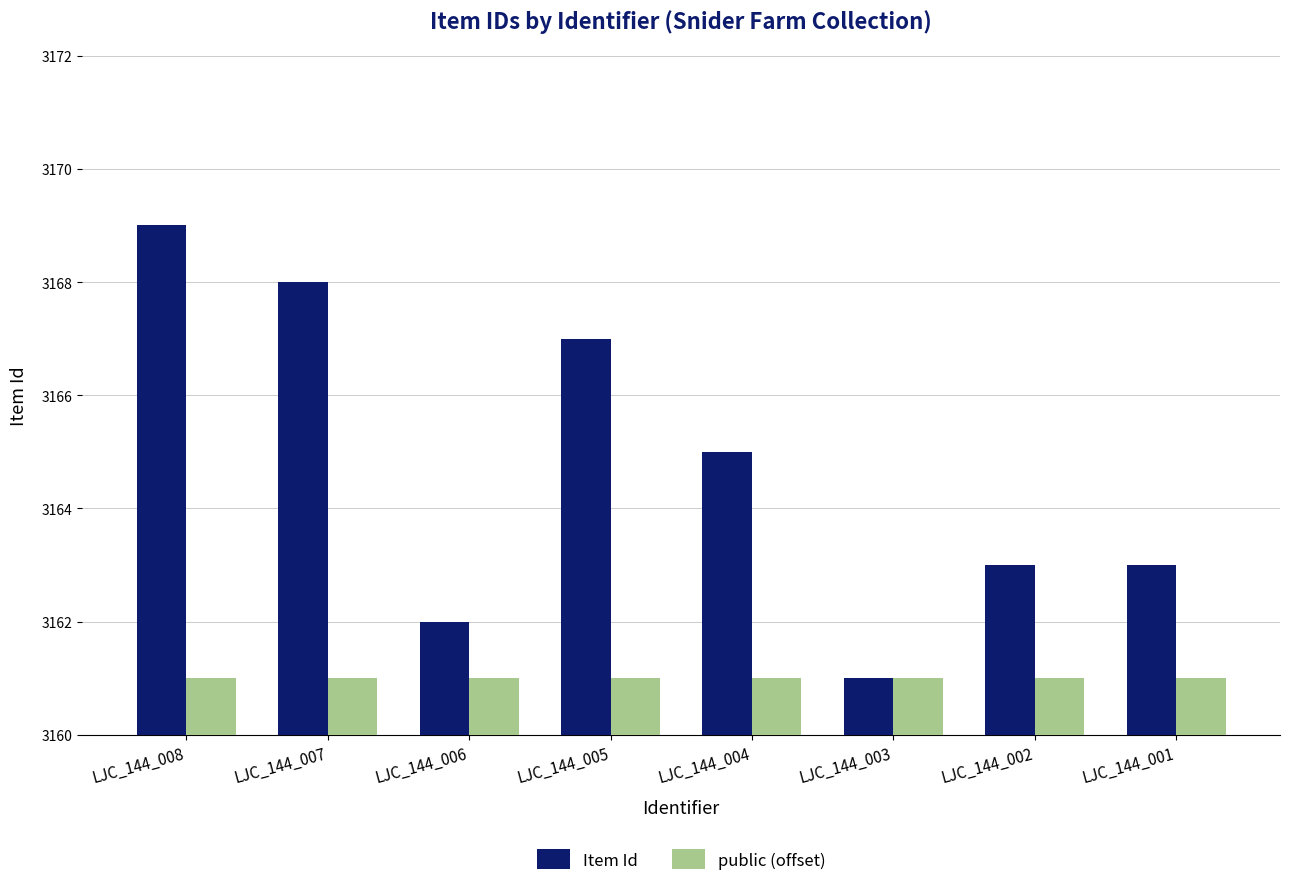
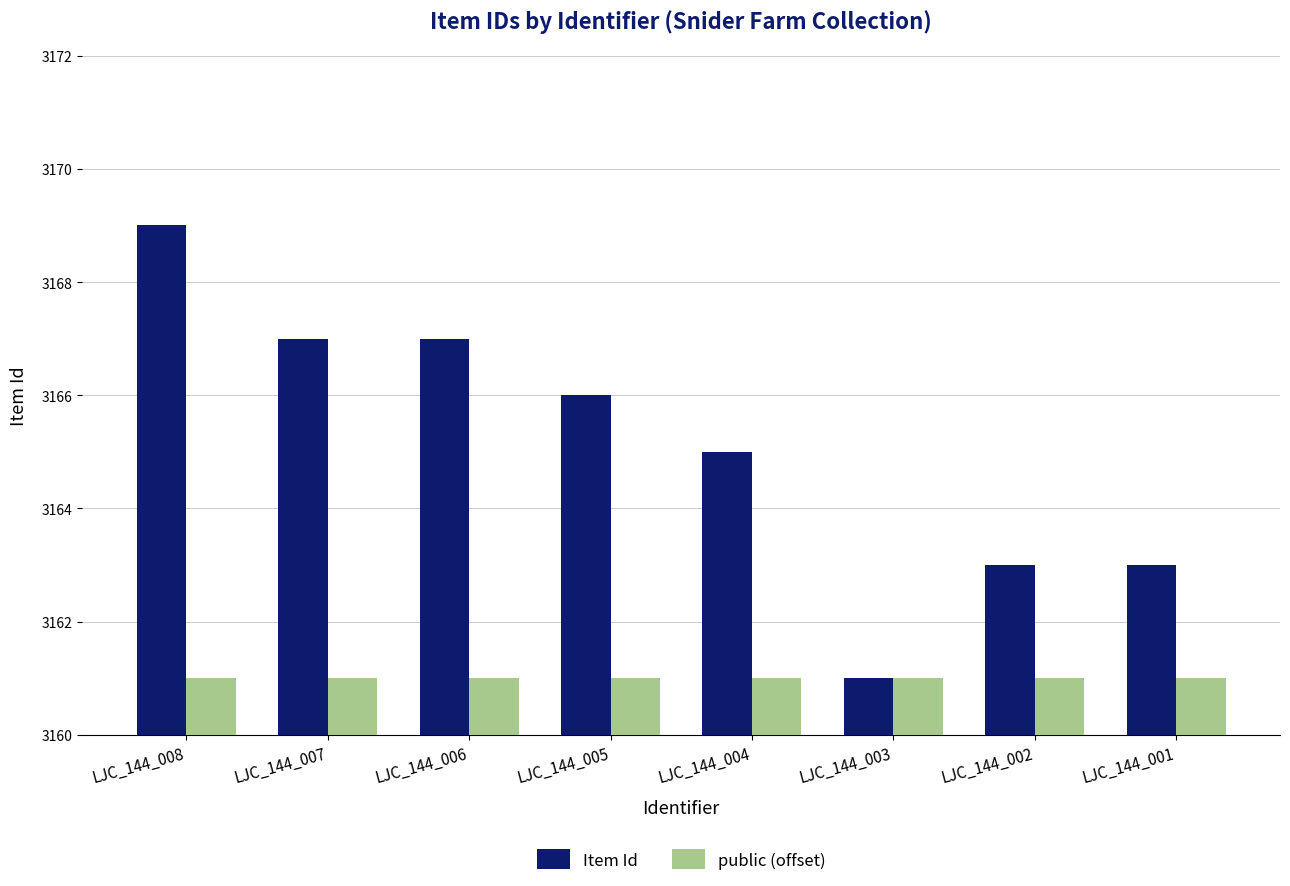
Item Id, LJC_144_007: 3168 -> 3167
Item Id, LJC_144_006: 3162 -> 3167
Item Id, LJC_144_005: 3167 -> 3166
